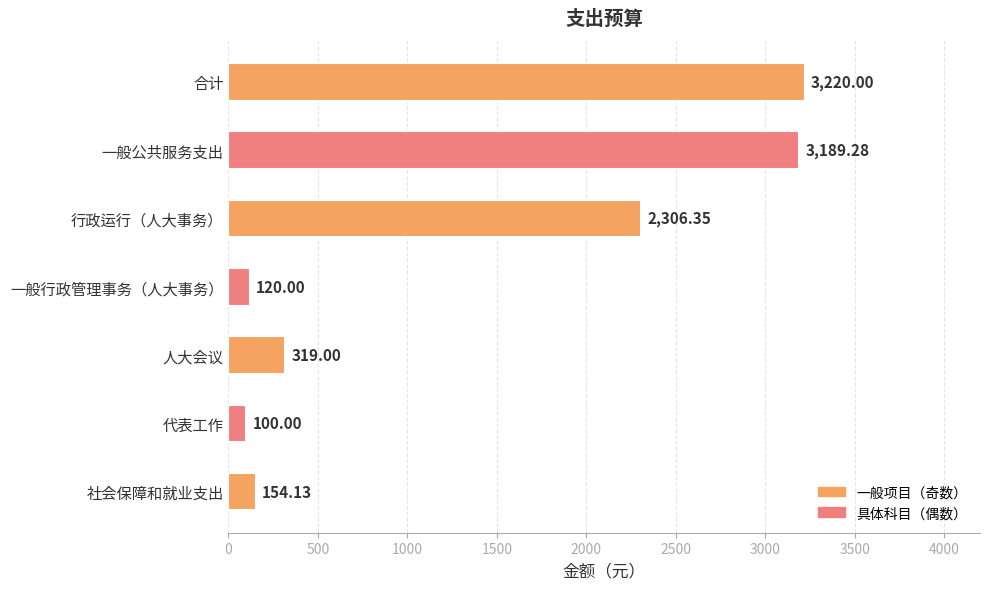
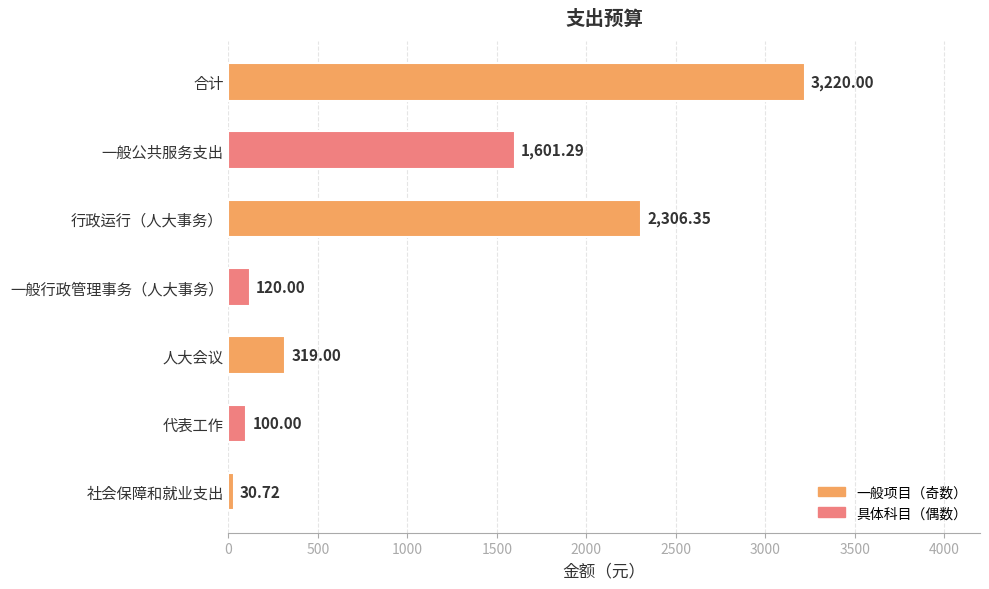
一般公共服务支出: 3,189.28 -> 1,601.29
社会保障和就业支出: 154.13 -> 30.72
